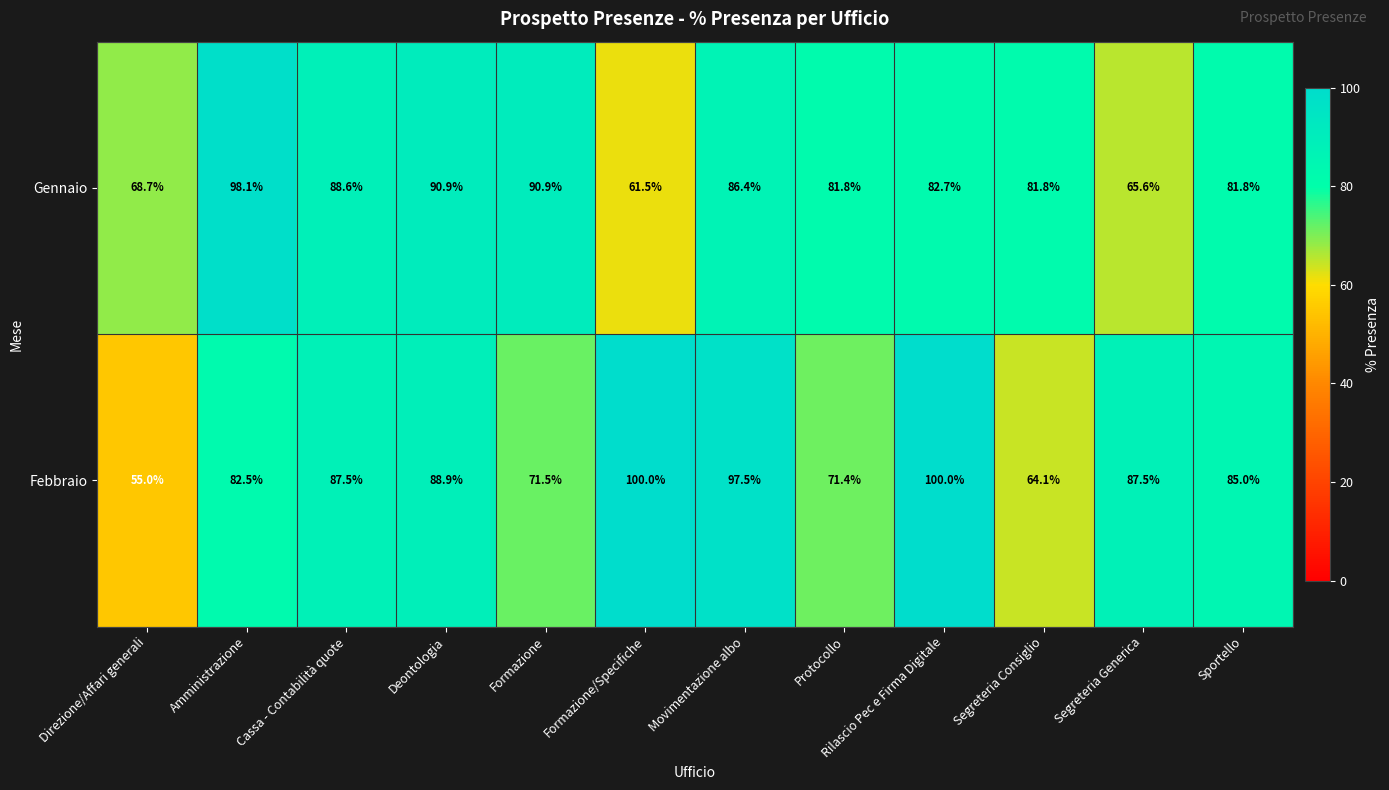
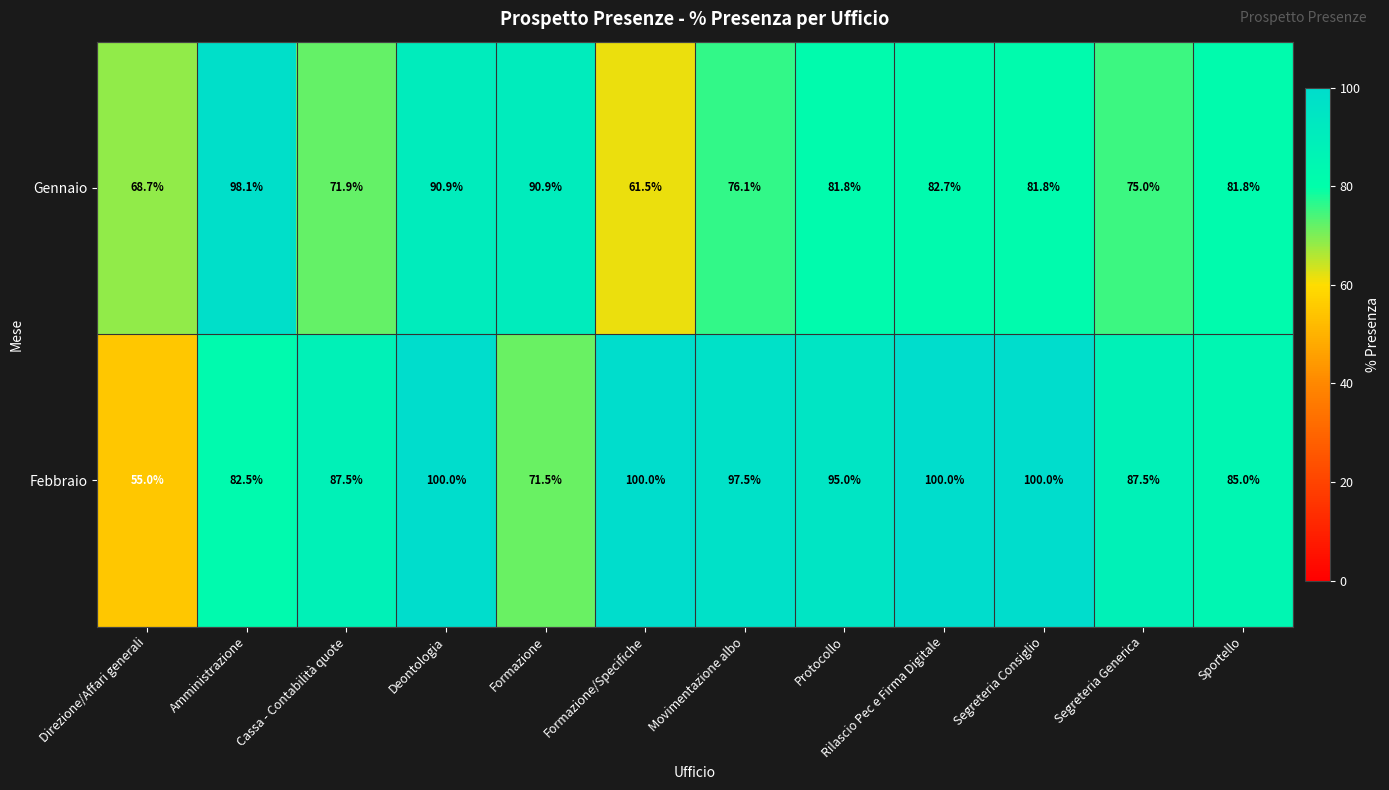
Gennaio, Cassa - Contabilità quote: 88.6% -> 71.9%
Gennaio, Movimentazione albo: 86.4% -> 76.1%
Gennaio, Segreteria Generica: 65.6% -> 75.0%
Febbraio, Deontologia: 88.9% -> 100.0%
Febbraio, Protocollo: 71.4% -> 95.0%
Febbraio, Segreteria Consiglio: 64.1% -> 100.0%
